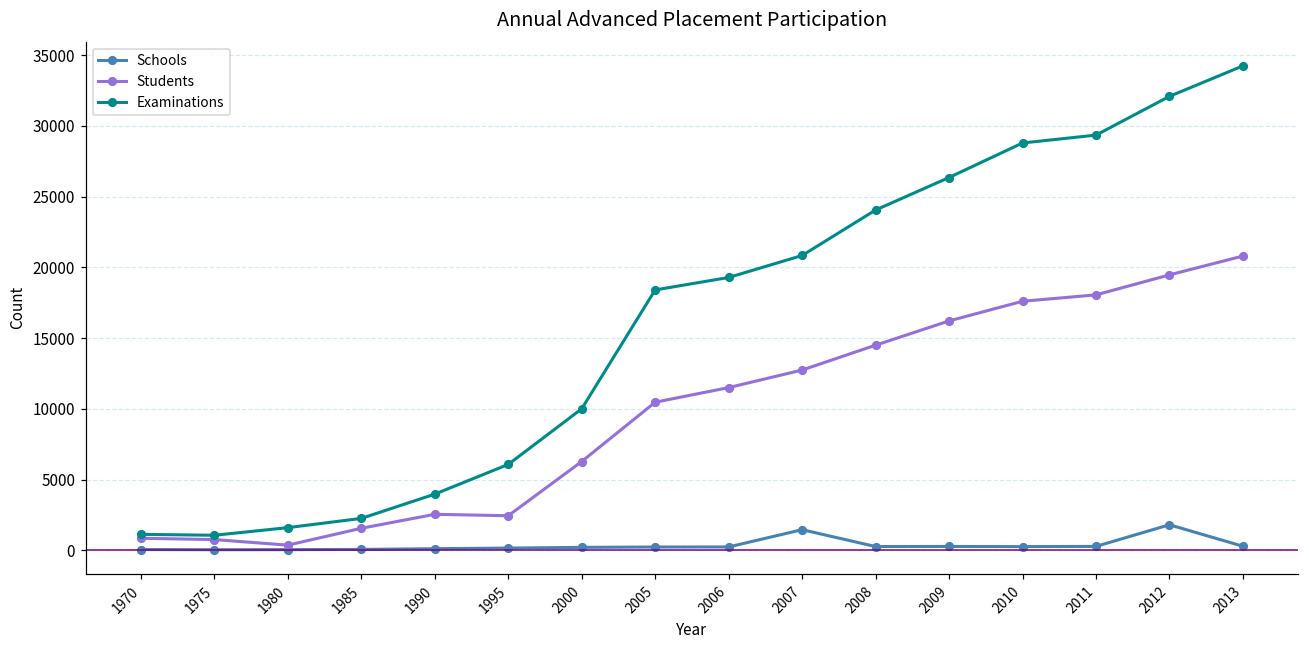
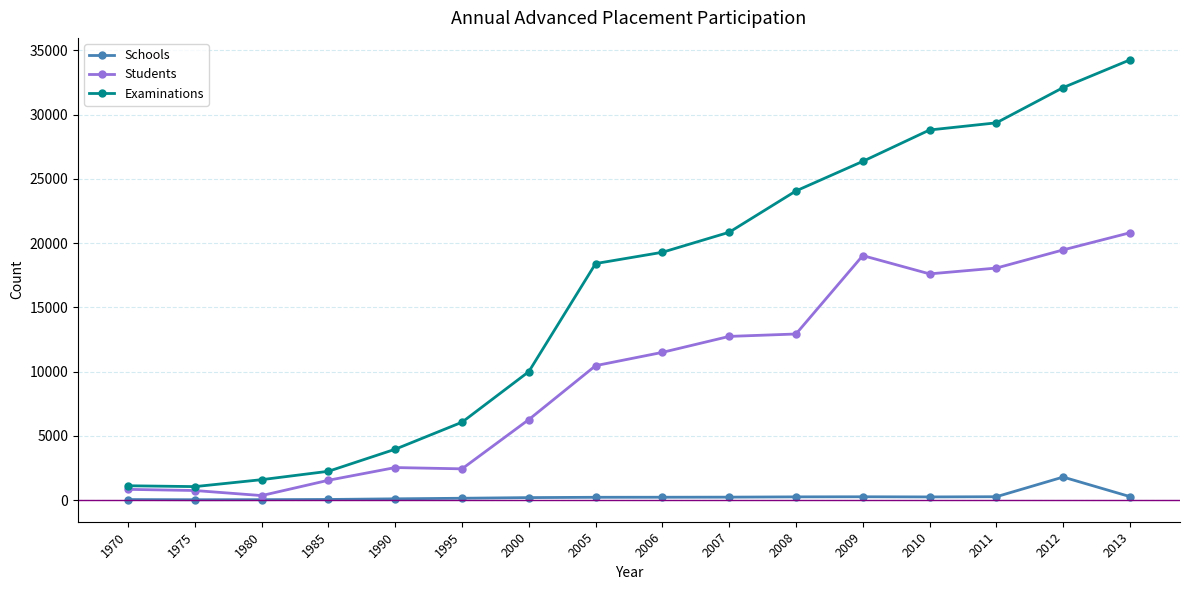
Schools, 2007: 1500 -> 200
Students, 2008: 14500 -> 12900
Students, 2009: 16200 -> 19000
